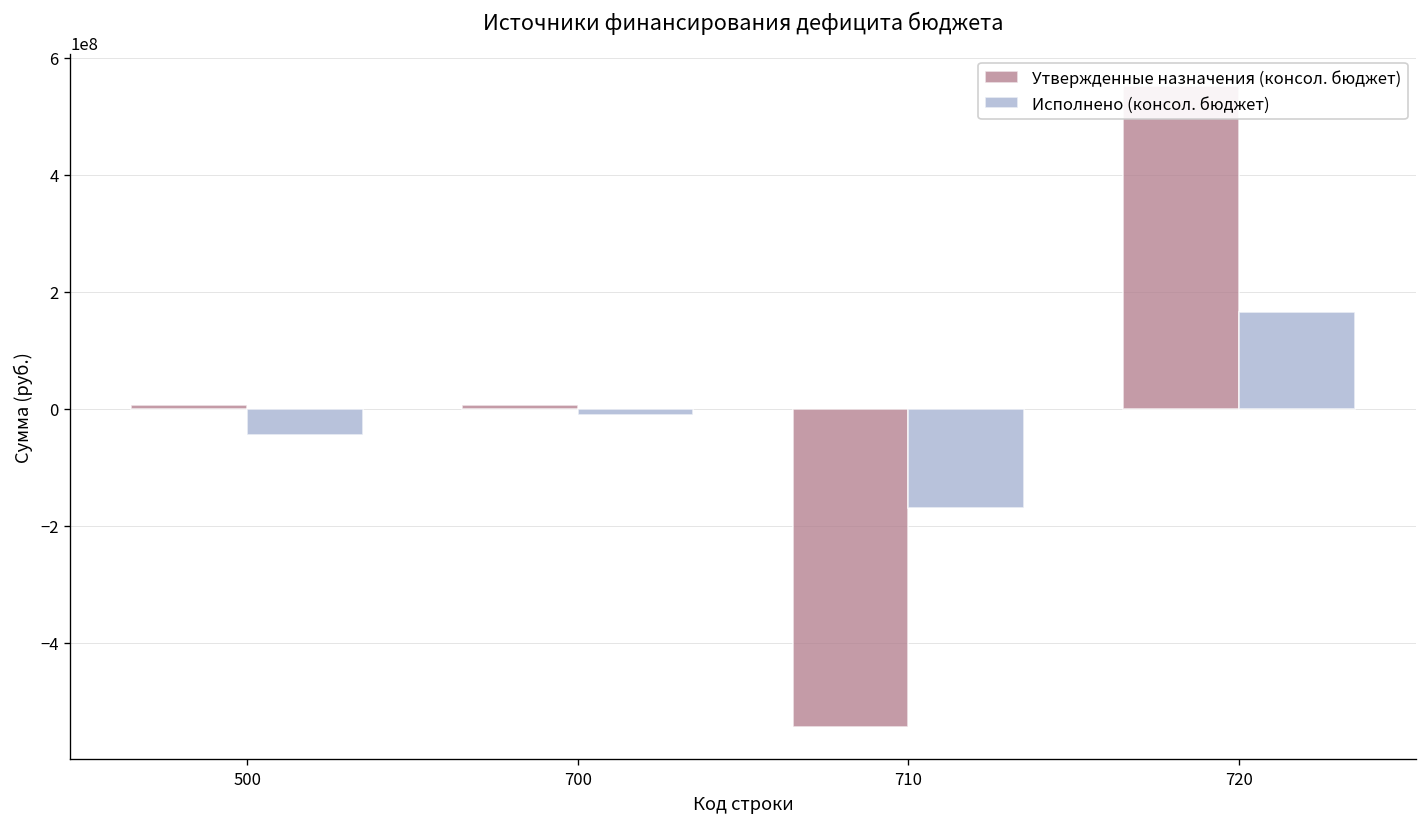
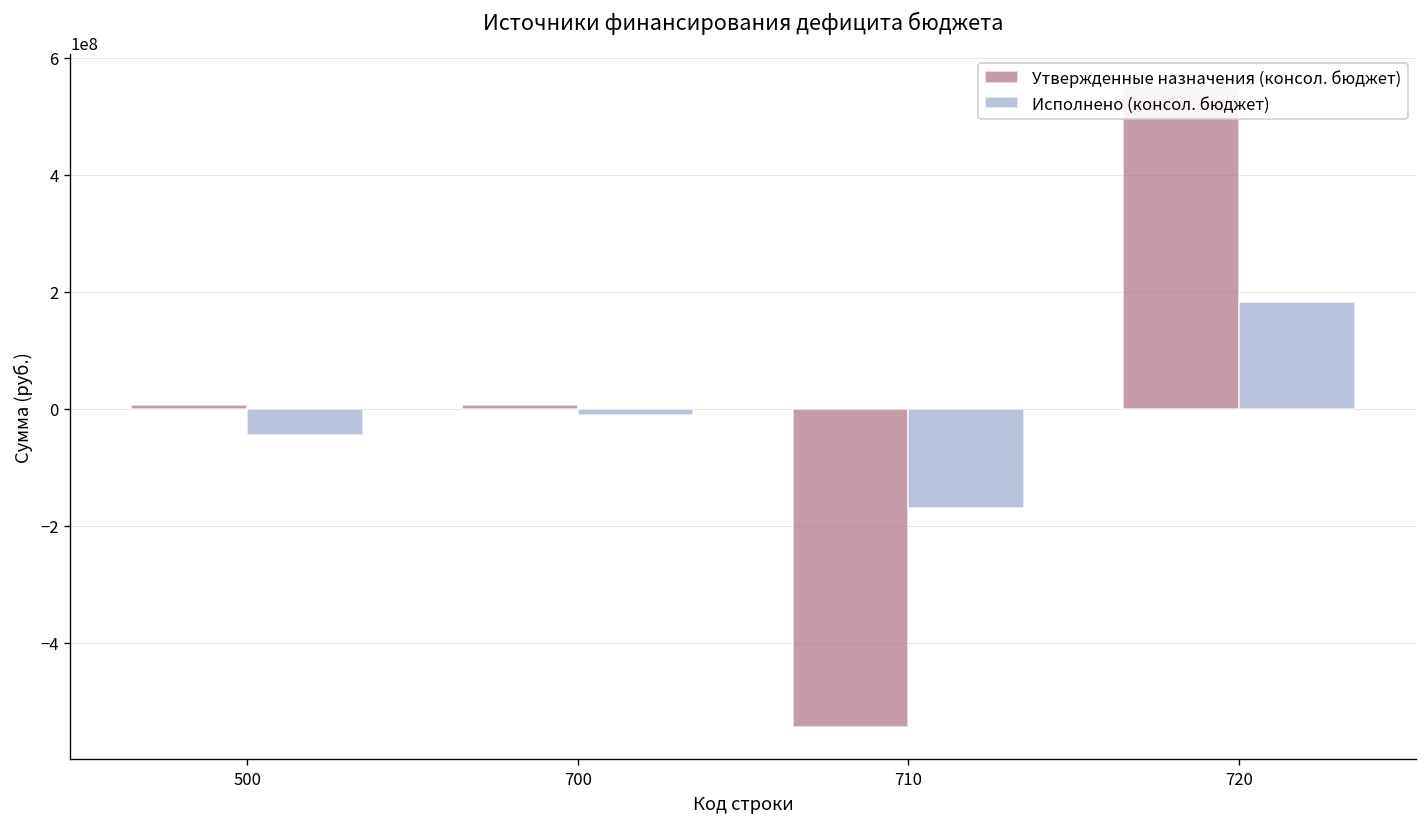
Исполнено (консол. бюджет), 720: 170000000 -> 180000000
